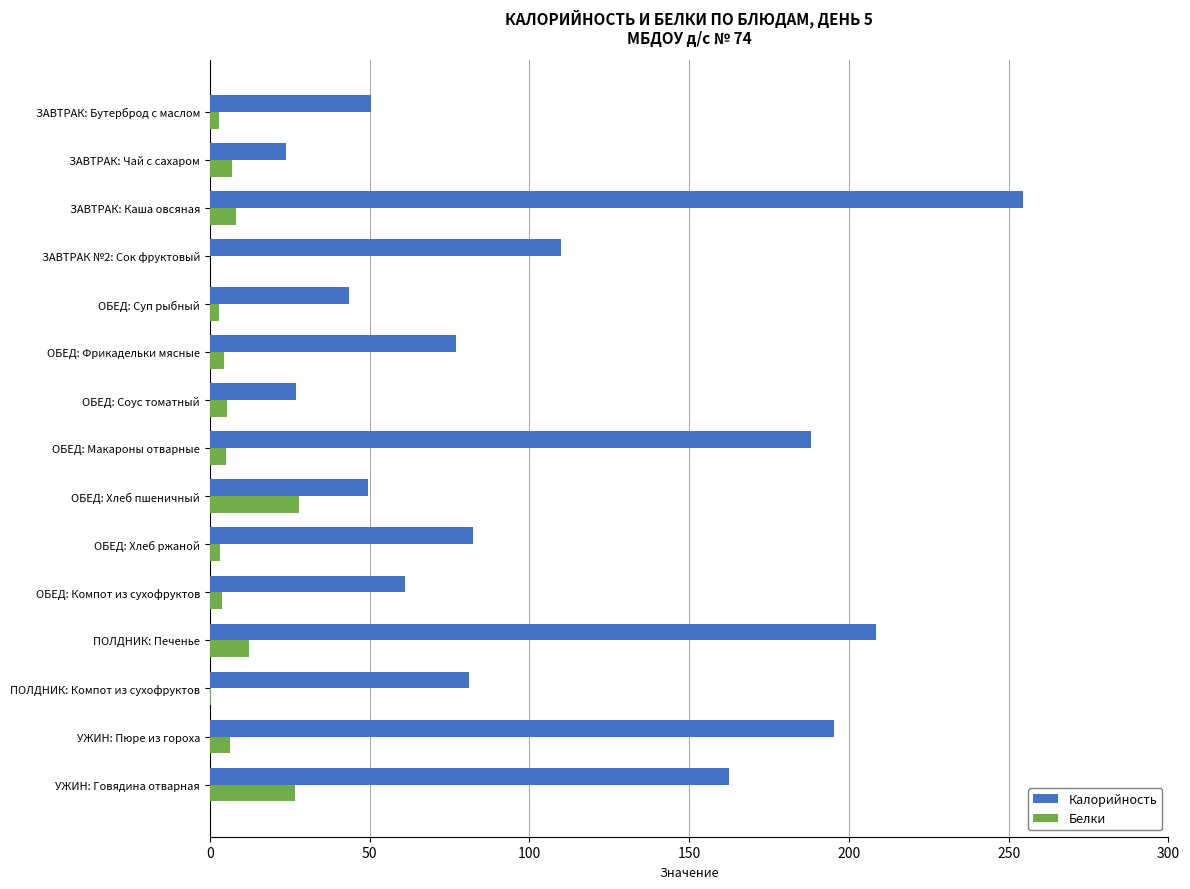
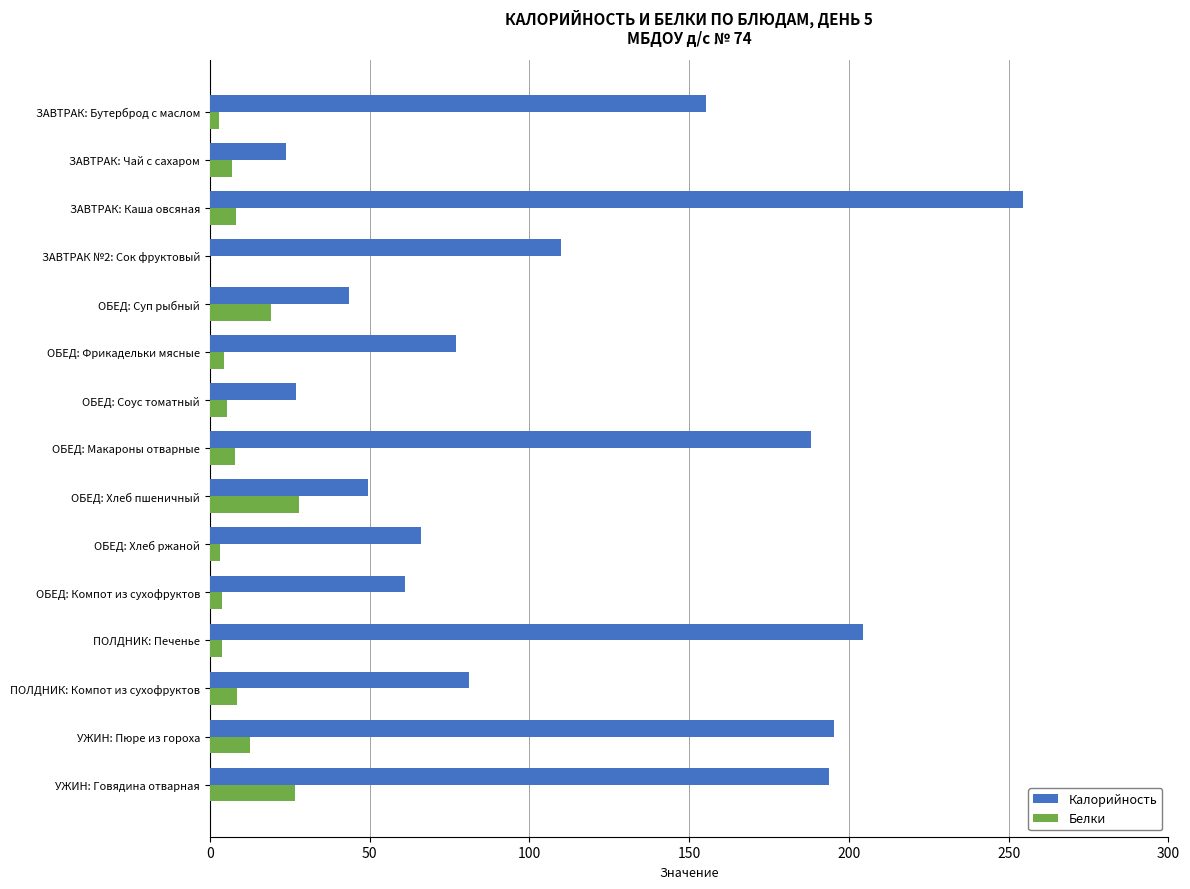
Калорийность, ЗАВТРАК: Бутерброд с маслом: 50 -> 155
Белки, ОБЕД: Суп рыбный: 3 -> 19
Белки, ОБЕД: Макароны отварные: 5 -> 8
Калорийность, ОБЕД: Хлеб ржаной: 83 -> 66
Калорийность, ПОЛДНИК: Печенье: 209 -> 205
Белки, ПОЛДНИК: Печенье: 12 -> 4
Белки, ПОЛДНИК: Компот из сухофруктов: 1 -> 9
Белки, УЖИН: Пюре из гороха: 6 -> 13
Калорийность, УЖИН: Говядина отварная: 163 -> 194
